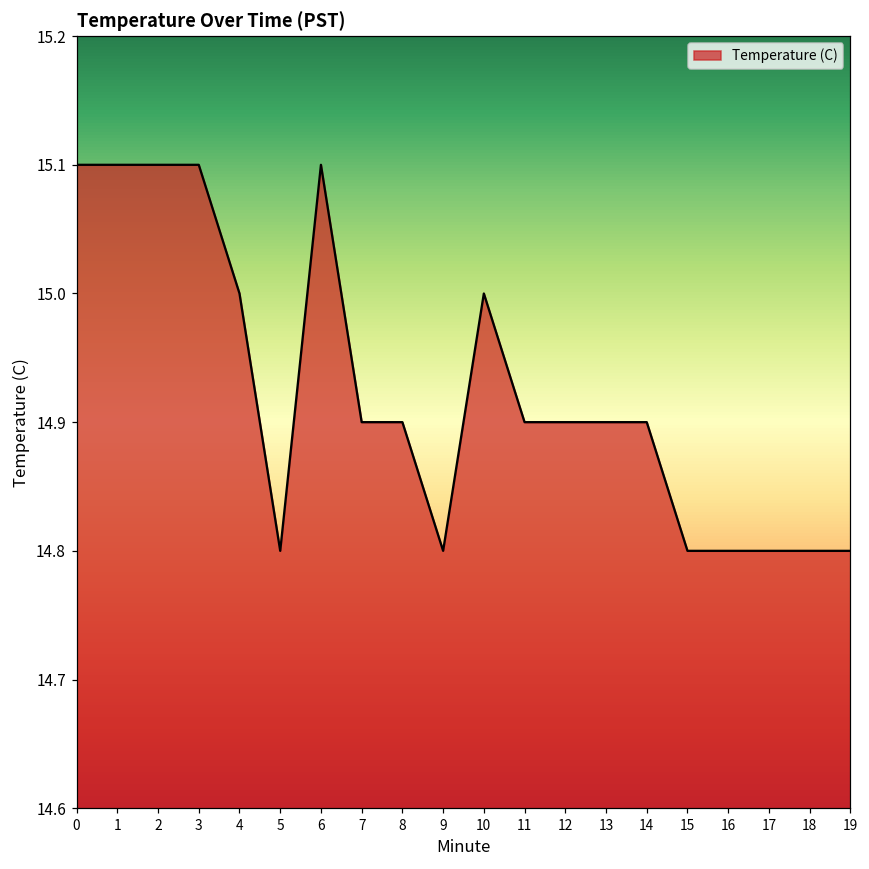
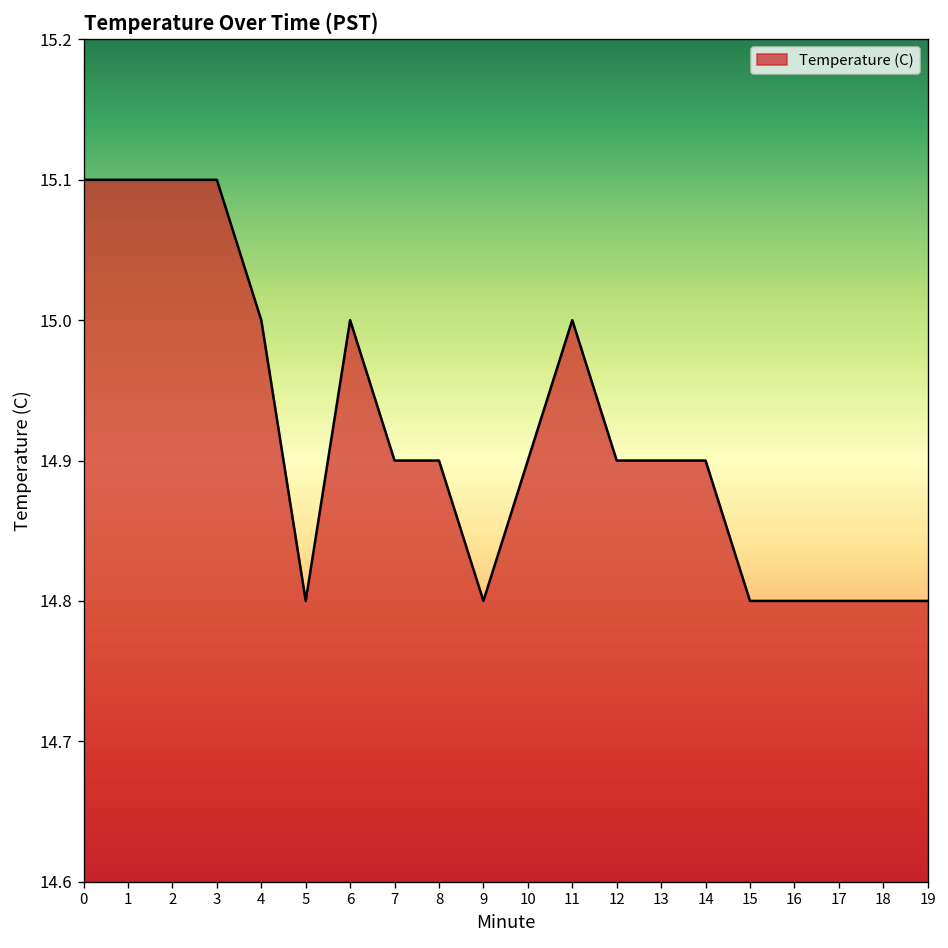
6: 15.1 -> 15.0
10: 15.0 -> 14.9
11: 14.9 -> 15.0
